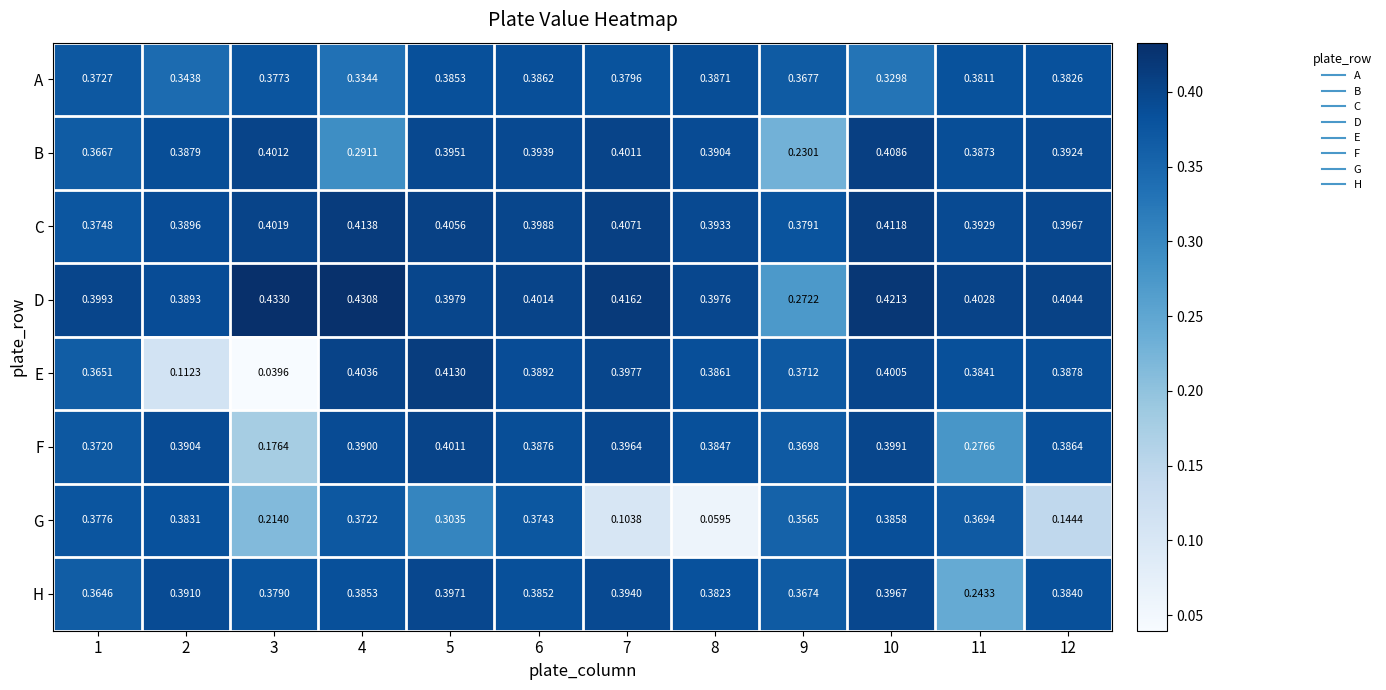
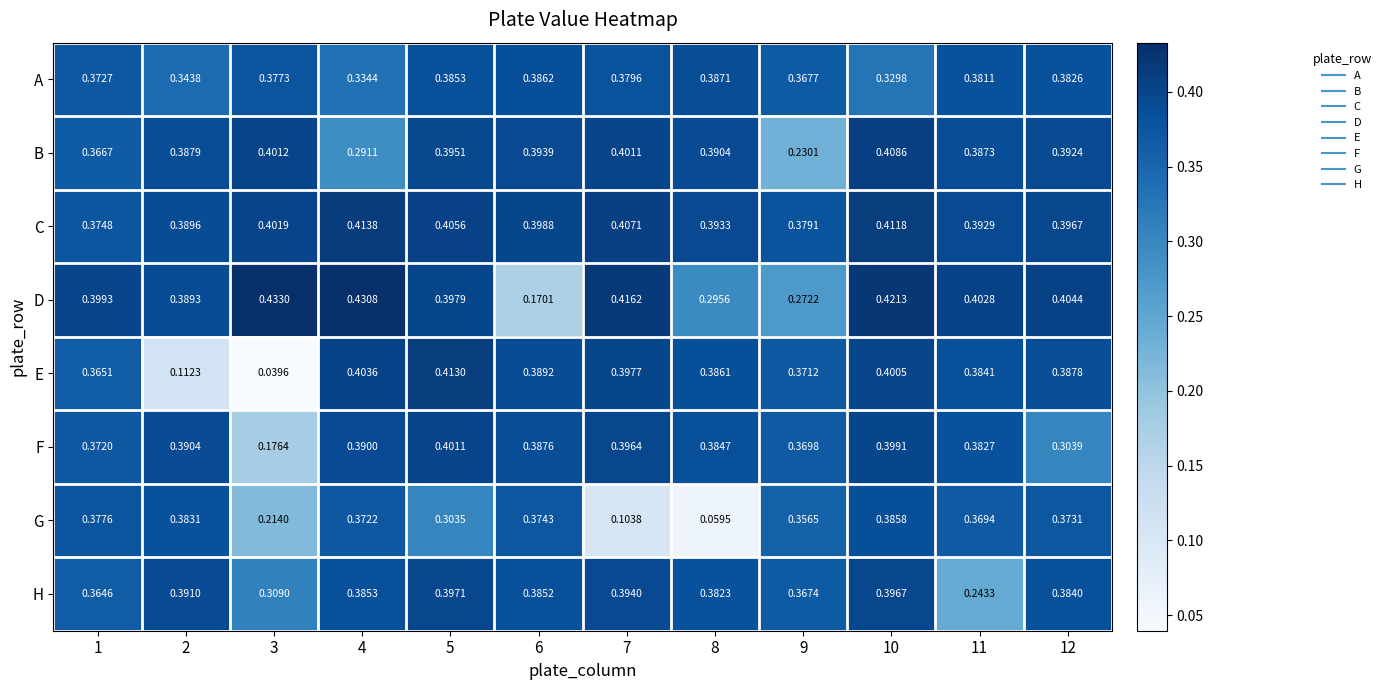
D, 6: 0.4014 -> 0.1701
D, 8: 0.3976 -> 0.2956
F, 11: 0.2766 -> 0.3827
F, 12: 0.3864 -> 0.3039
G, 12: 0.1444 -> 0.3731
H, 3: 0.3790 -> 0.3090
